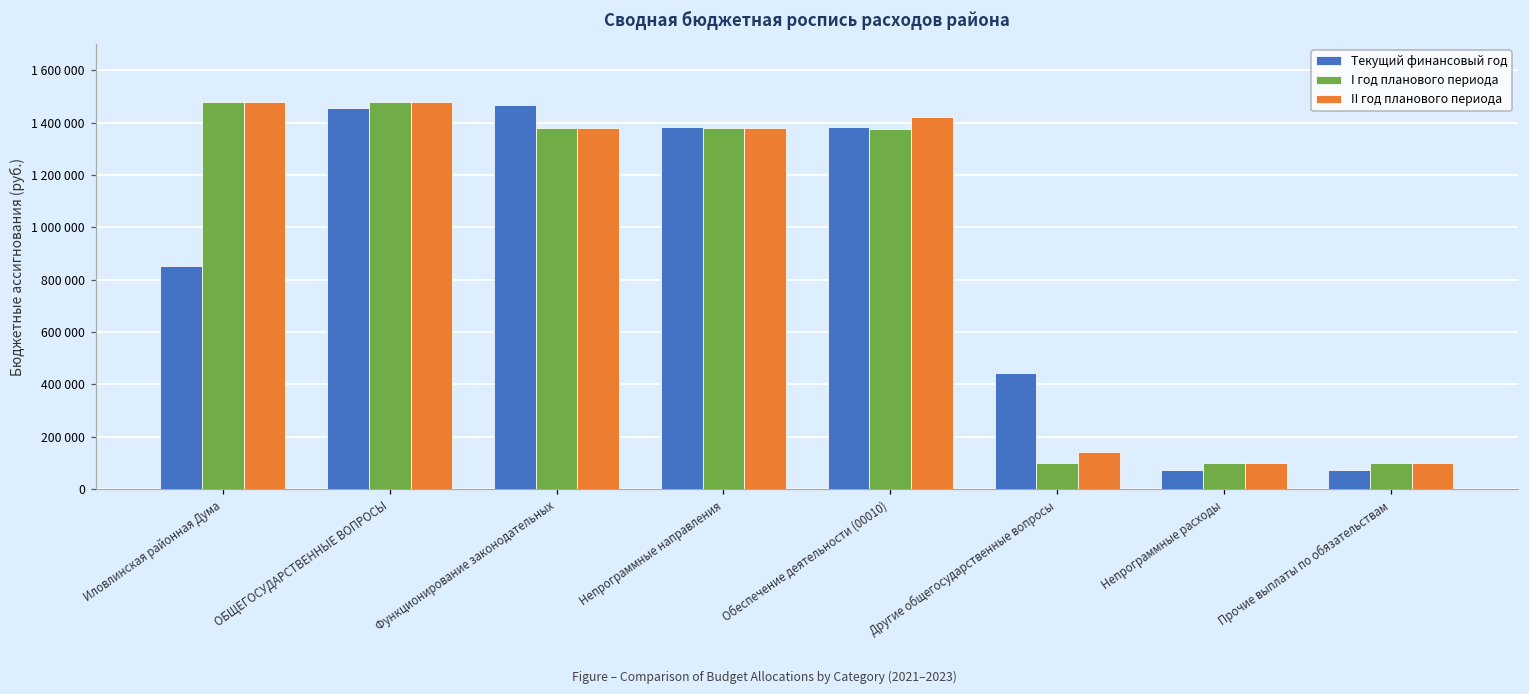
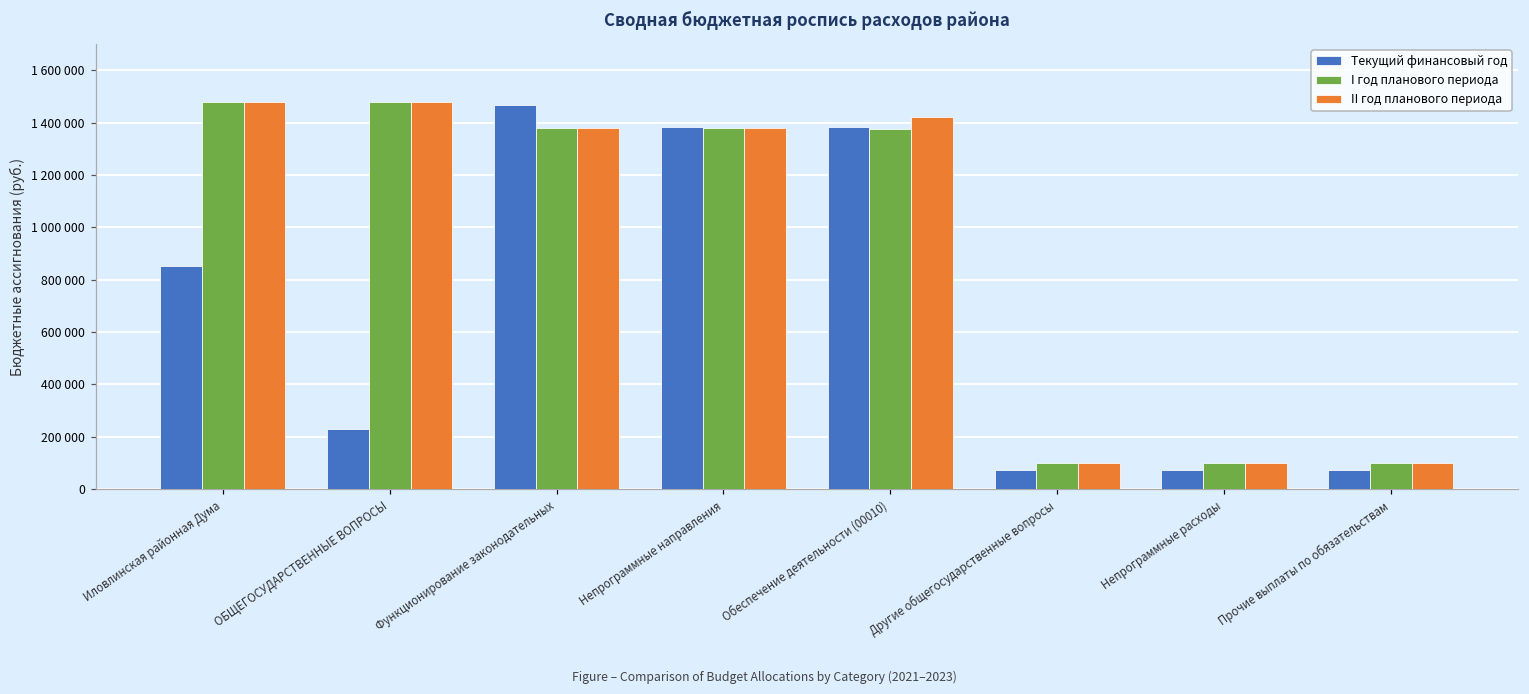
Текущий финансовый год, ОБЩЕГОСУДАРСТВЕННЫЕ ВОПРОСЫ: 1460000 -> 230000
Текущий финансовый год, Другие общегосударственные вопросы: 440000 -> 70000
II год планового периода, Другие общегосударственные вопросы: 140000 -> 100000
